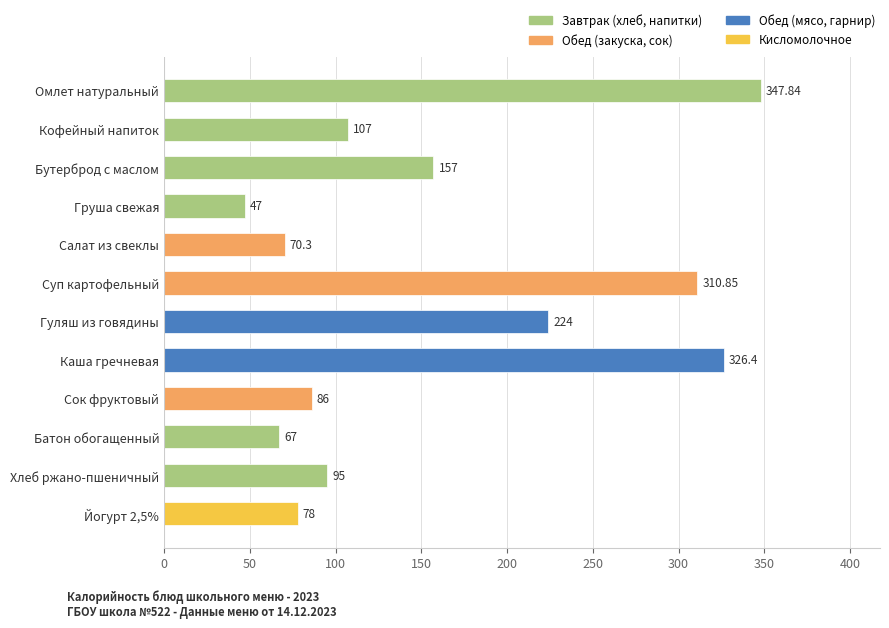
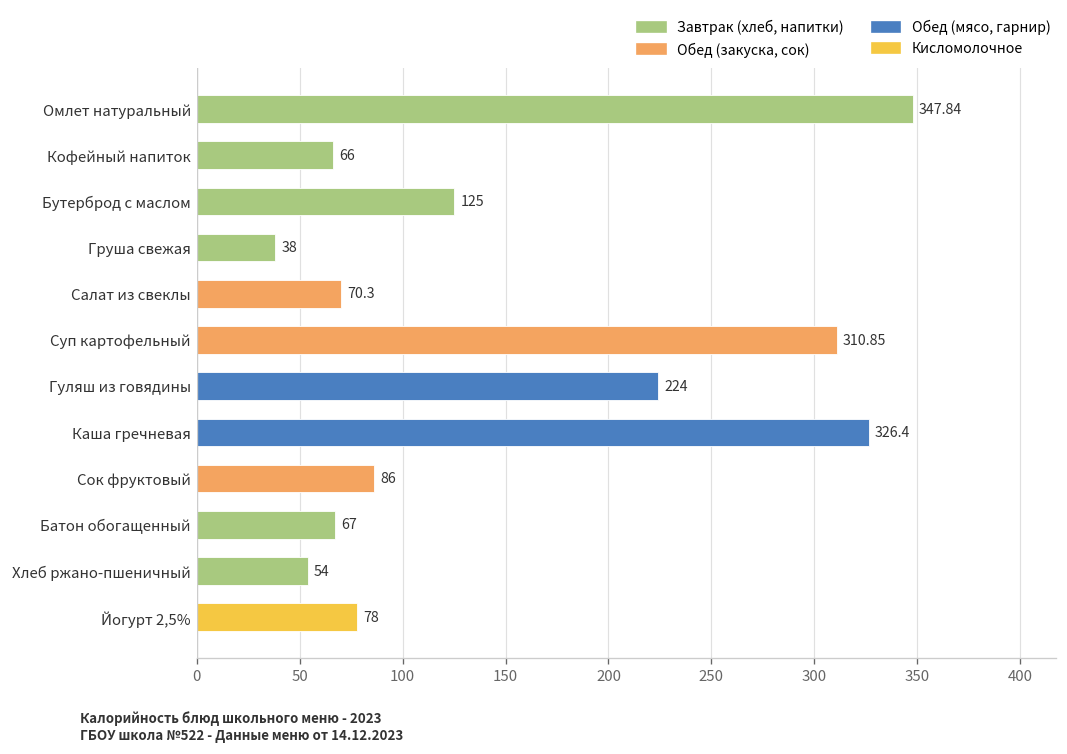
Кофейный напиток: 107 -> 66
Бутерброд с маслом: 157 -> 125
Груша свежая: 47 -> 38
Хлеб ржано-пшеничный: 95 -> 54
